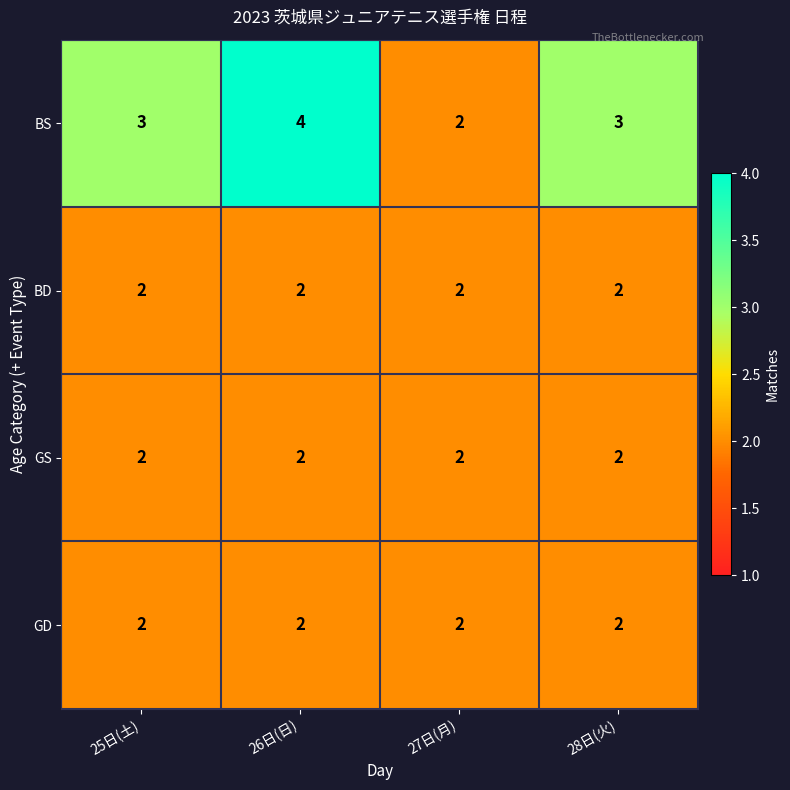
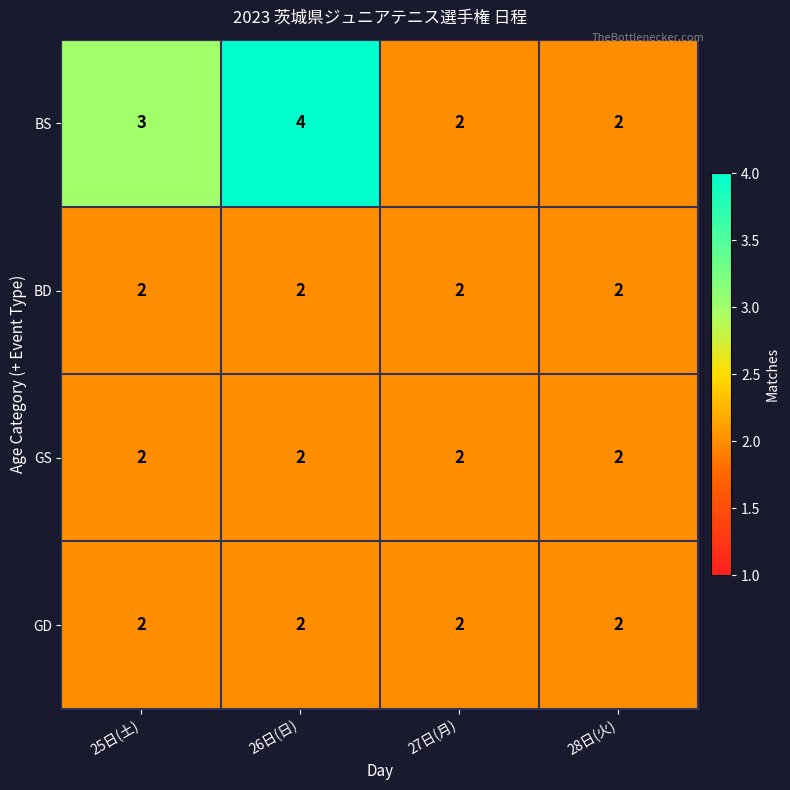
BS, 28日(火): 3 -> 2
